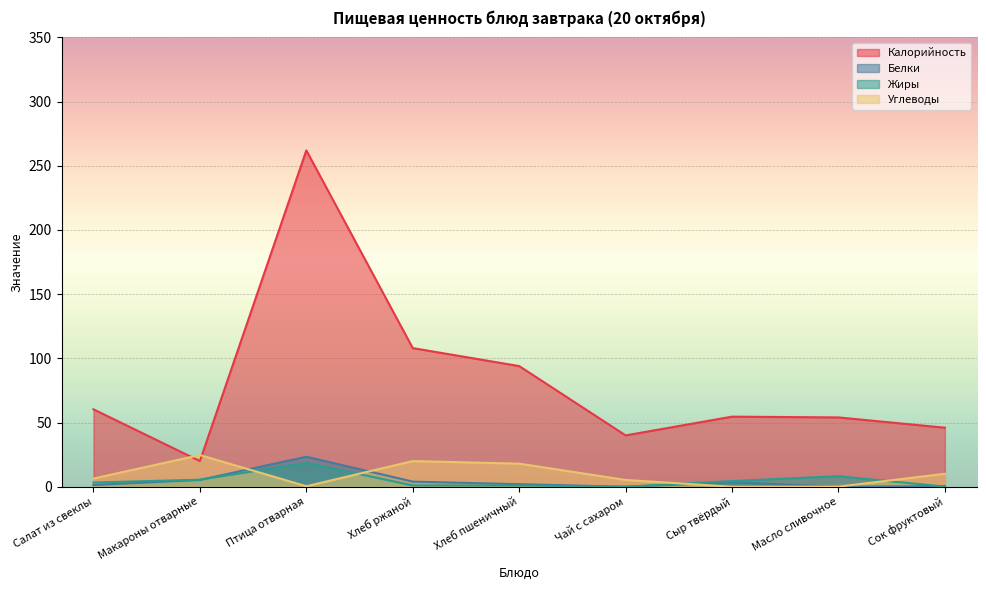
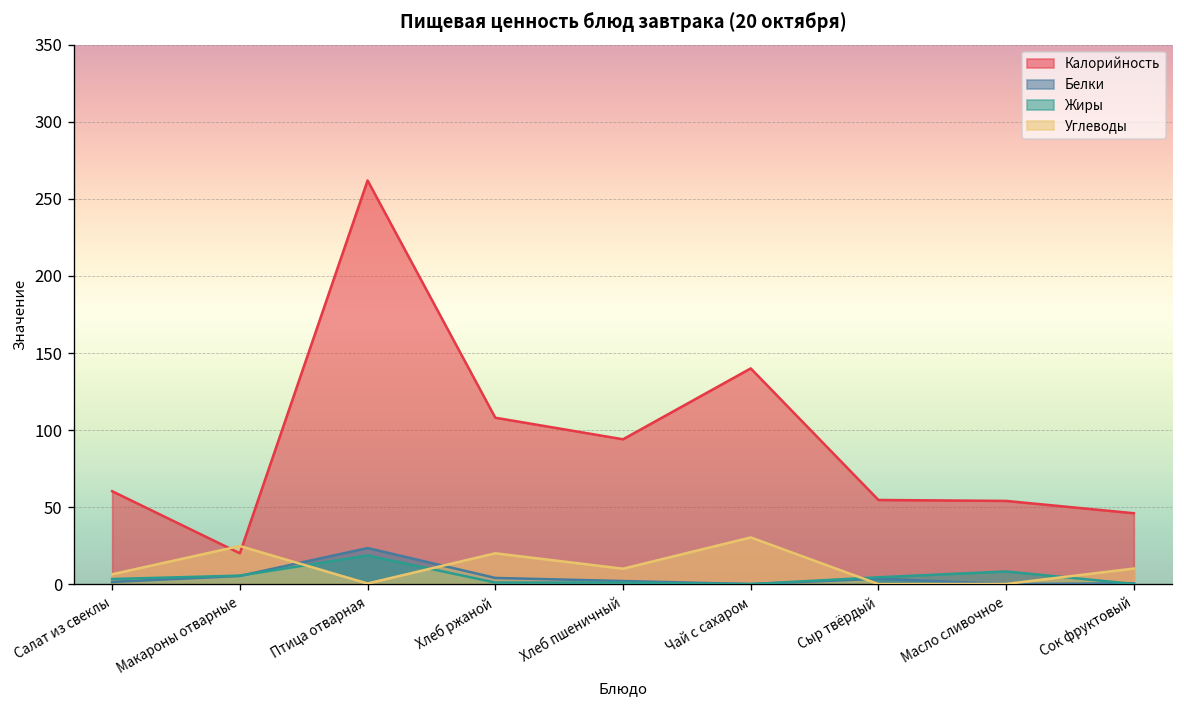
Углеводы, Хлеб пшеничный: 18 -> 10
Калорийность, Чай с сахаром: 40 -> 140
Углеводы, Чай с сахаром: 5 -> 30
